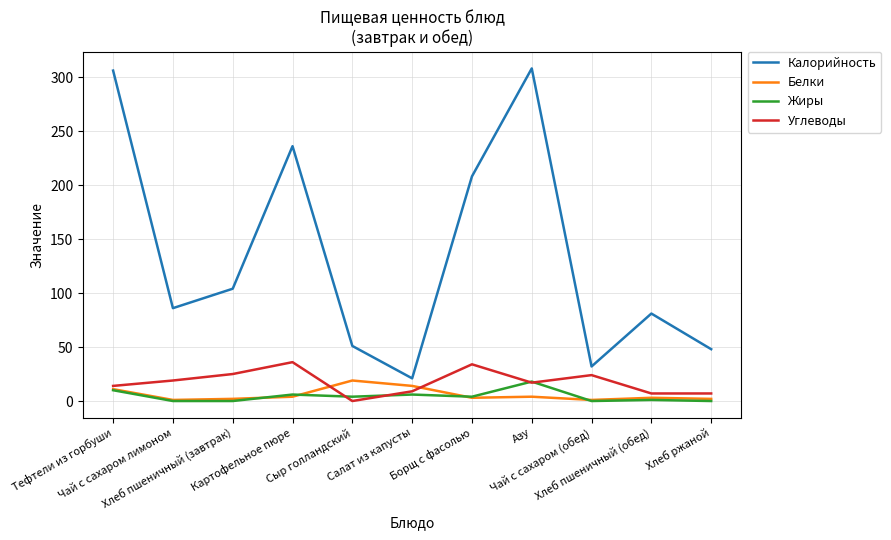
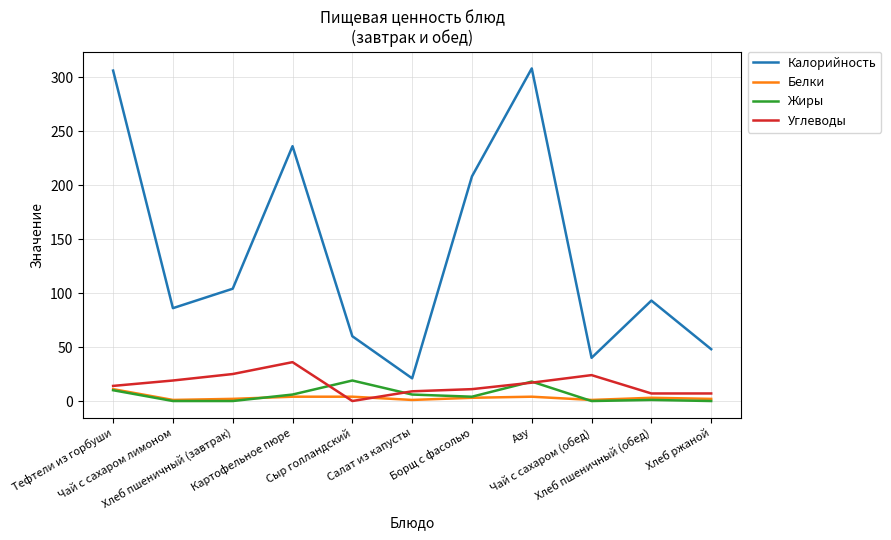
Калорийность, Сыр голландский: 51 -> 60
Белки, Сыр голландский: 19 -> 4
Жиры, Сыр голландский: 4 -> 19
Белки, Салат из капусты: 14 -> 1
Углеводы, Борщ с фасолью: 34 -> 11
Калорийность, Чай с сахаром (обед): 32 -> 40
Калорийность, Хлеб пшеничный (обед): 81 -> 93
